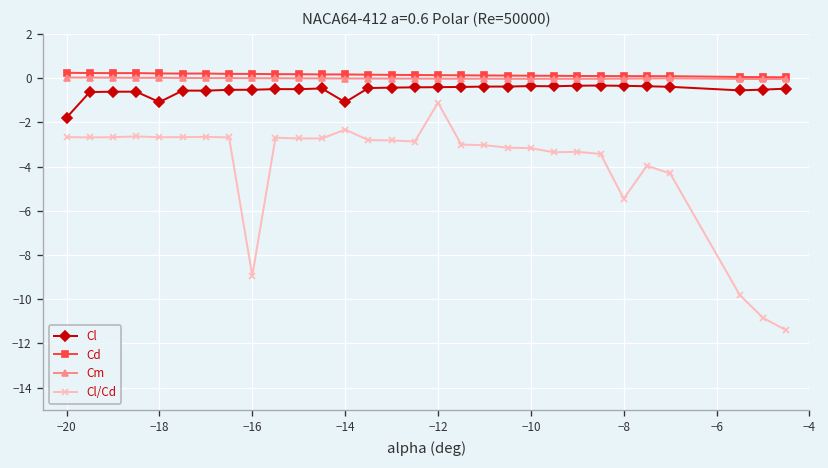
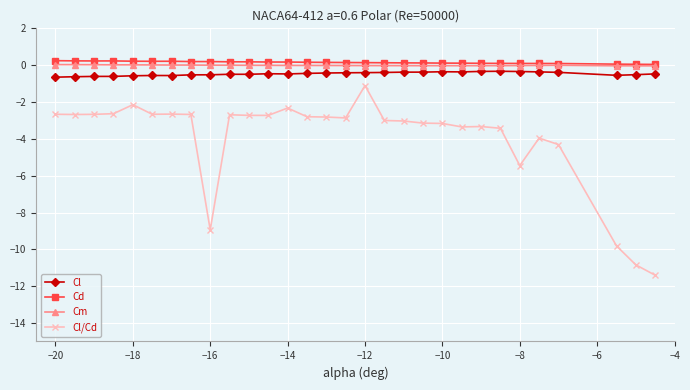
Cl, −20: -1.8 -> -0.7
Cl, −18: -1.1 -> -0.6
Cl/Cd, −18: -2.7 -> -2.1
Cl, −14: -1.1 -> -0.5
